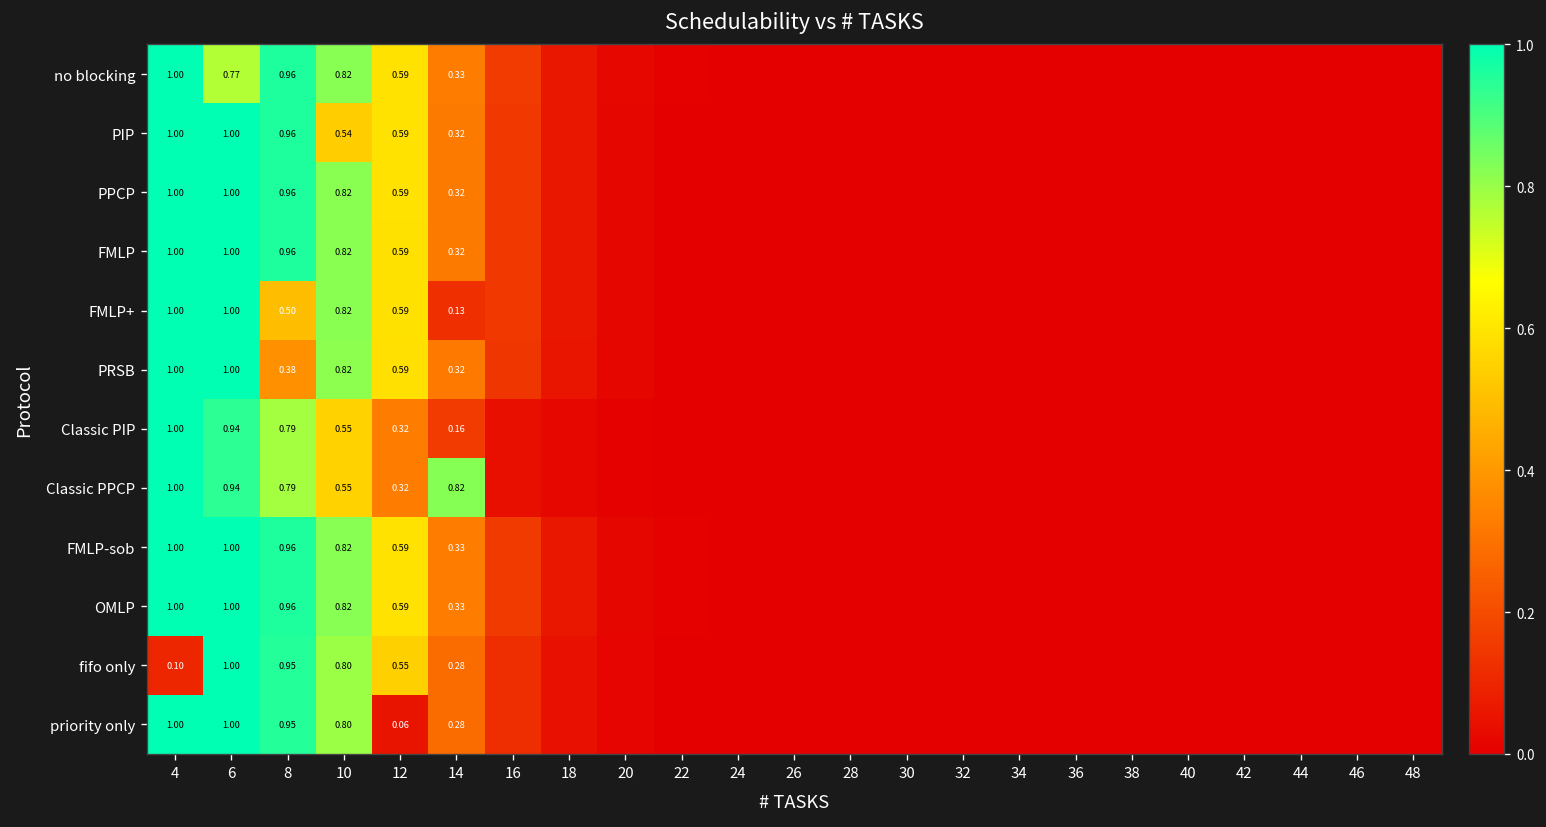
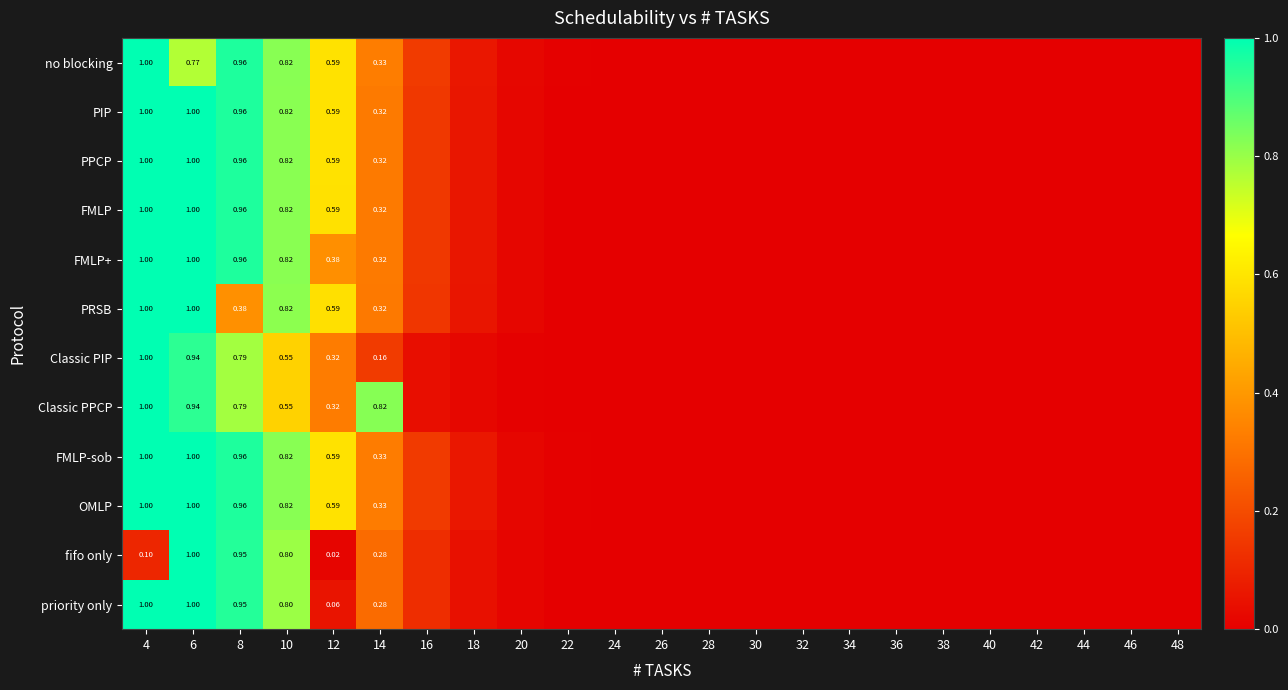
PIP, 10: 0.54 -> 0.82
FMLP+, 8: 0.50 -> 0.96
FMLP+, 12: 0.59 -> 0.38
FMLP+, 14: 0.13 -> 0.32
fifo only, 12: 0.55 -> 0.02
